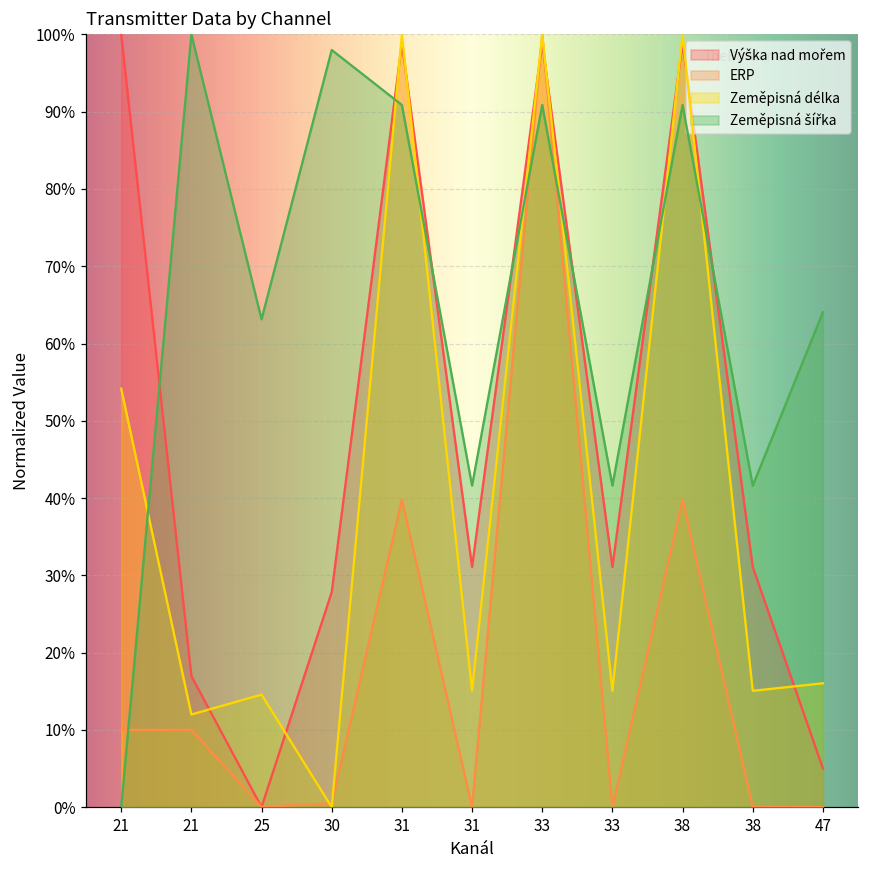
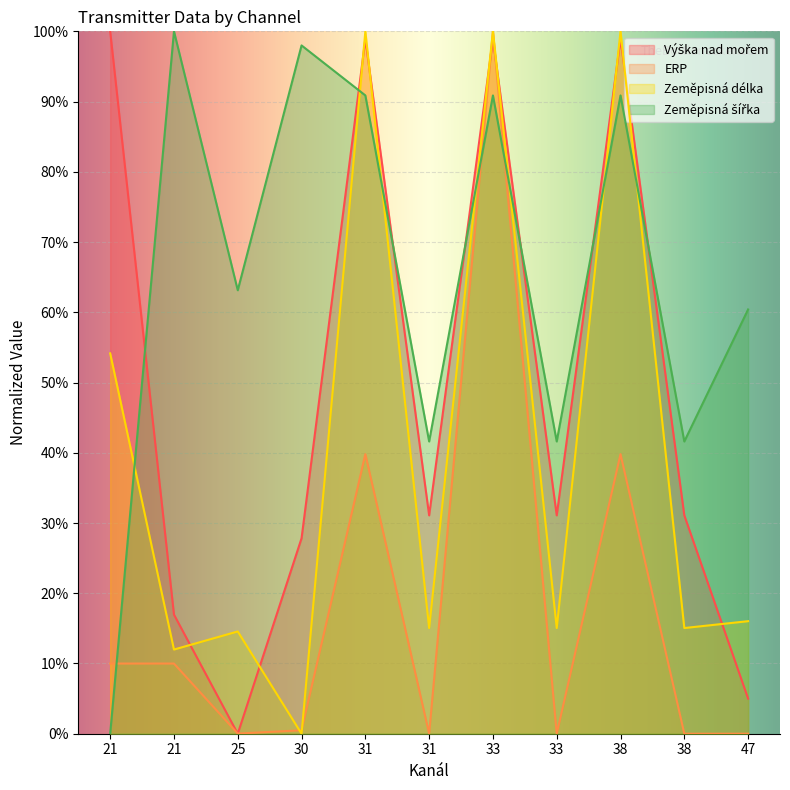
Zeměpisná šířka, 47: 64% -> 60%
